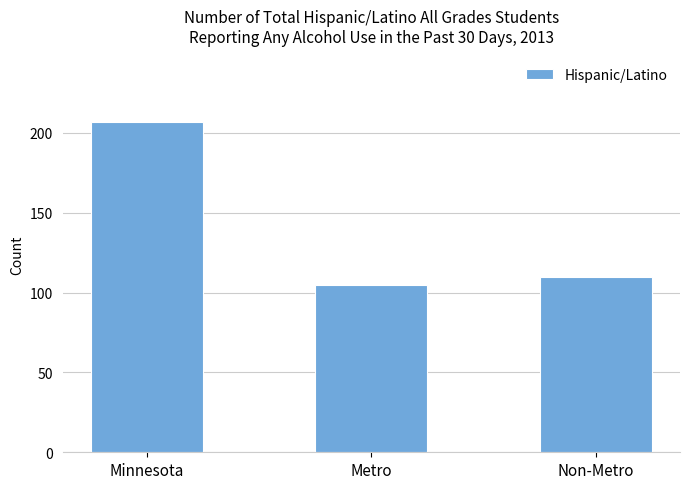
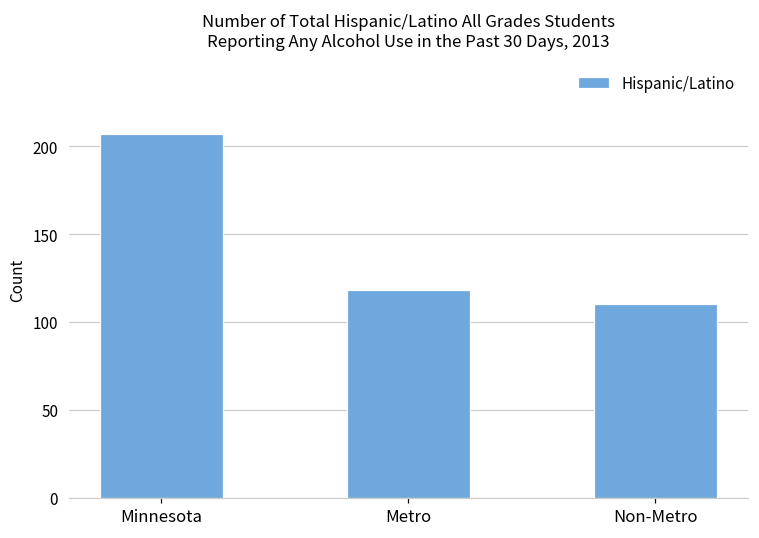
Metro: 105 -> 118
